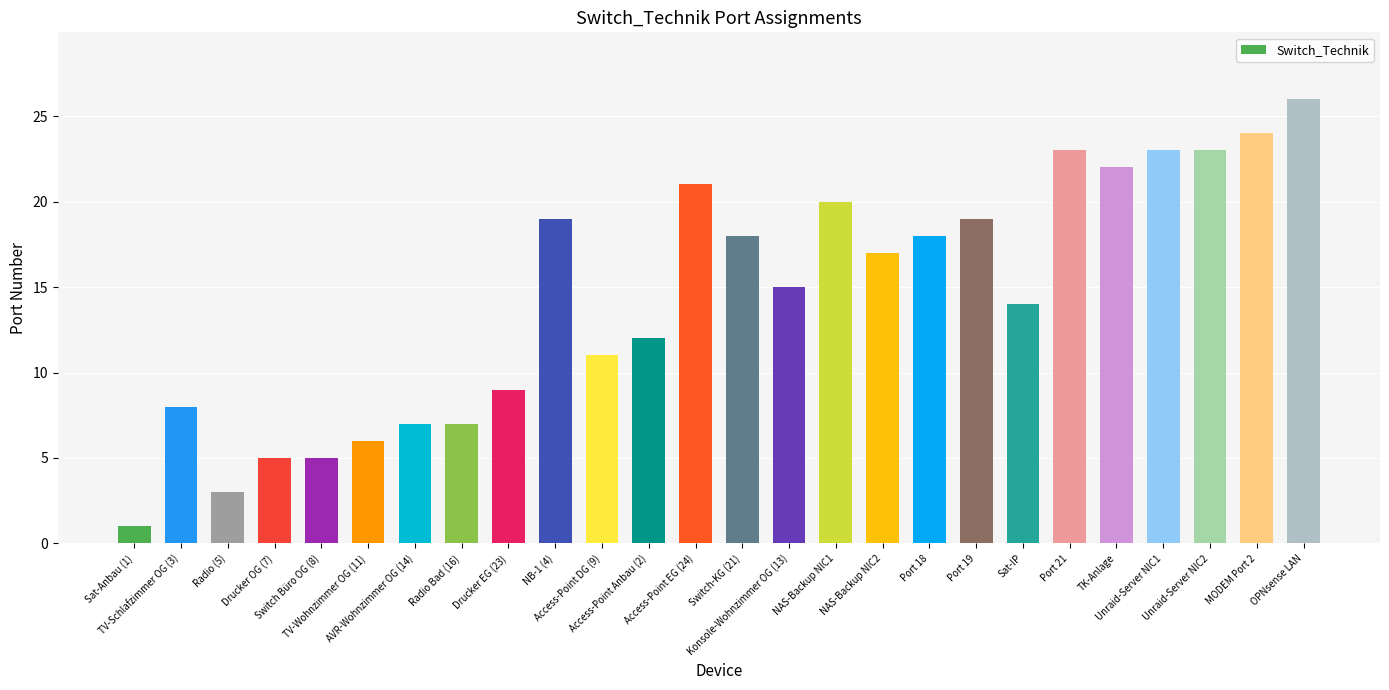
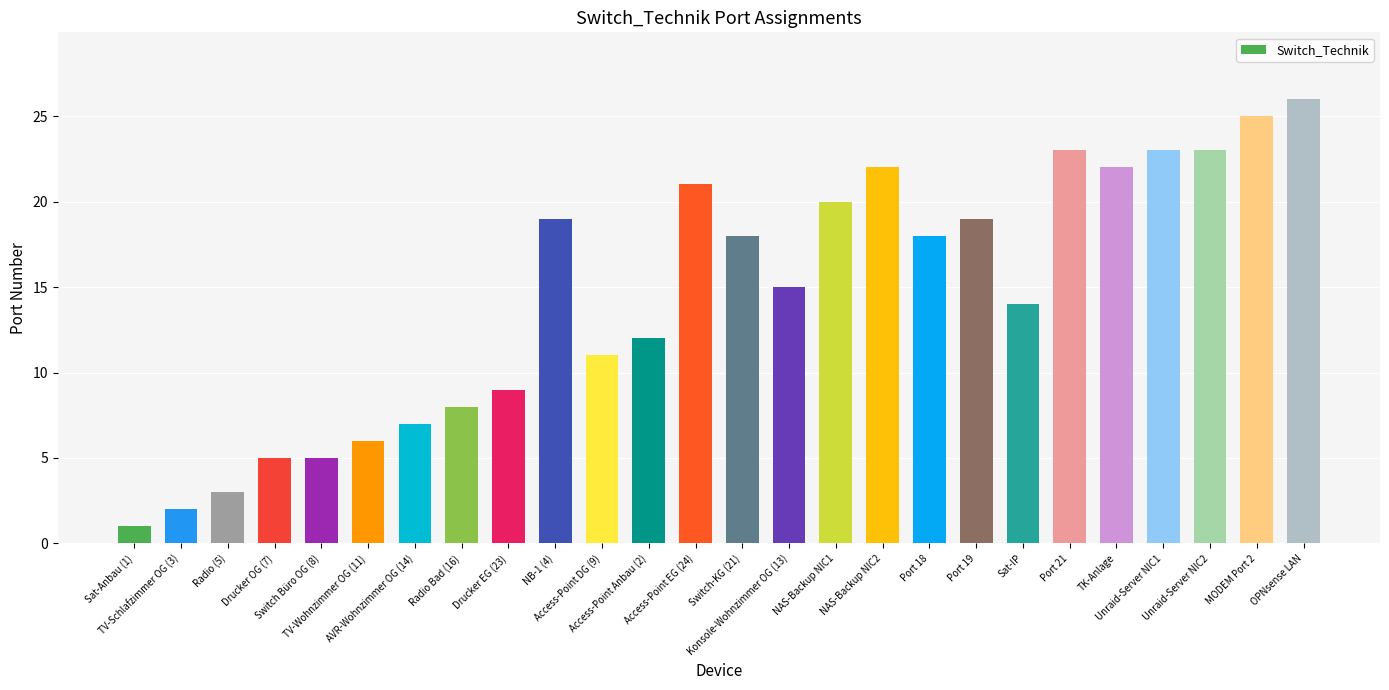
TV-Schlafzimmer OG (3): 8 -> 2
Radio Bad (16): 7 -> 8
NAS-Backup NIC2: 17 -> 22
MODEM Port 2: 24 -> 25
